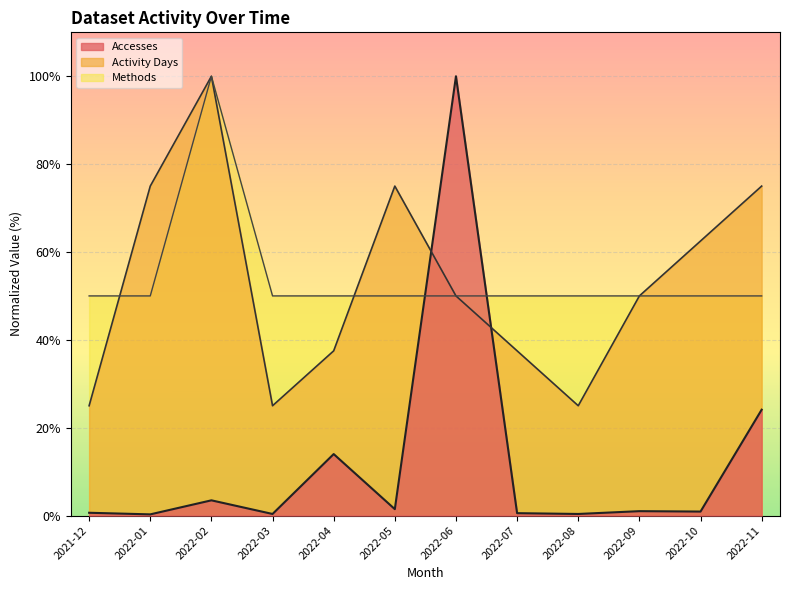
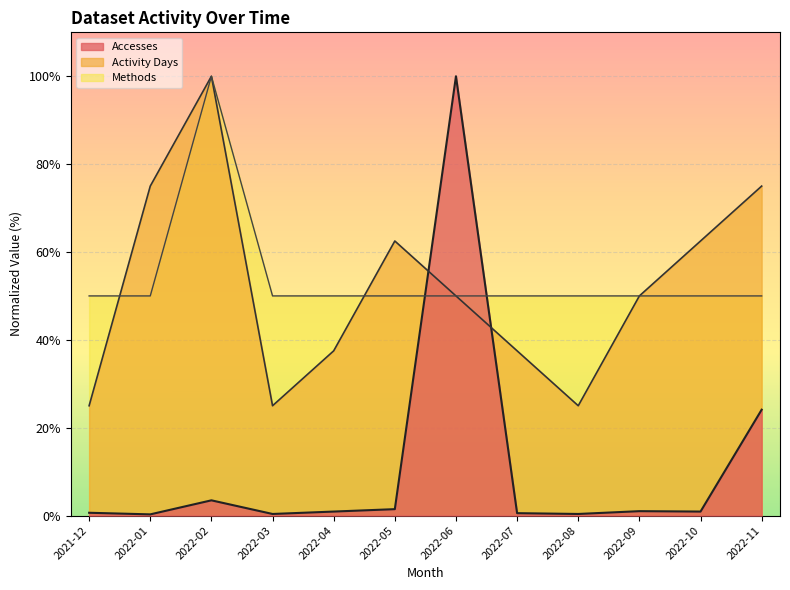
Accesses, 2022-04: 14% -> 1%
Activity Days, 2022-05: 75% -> 63%
